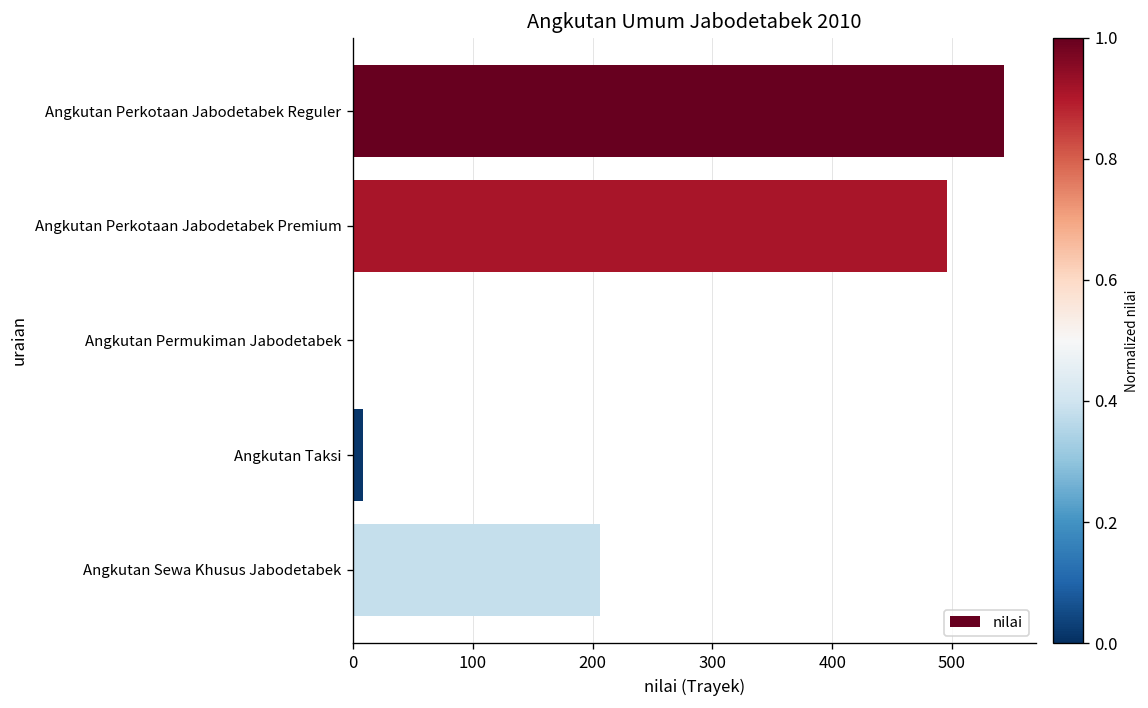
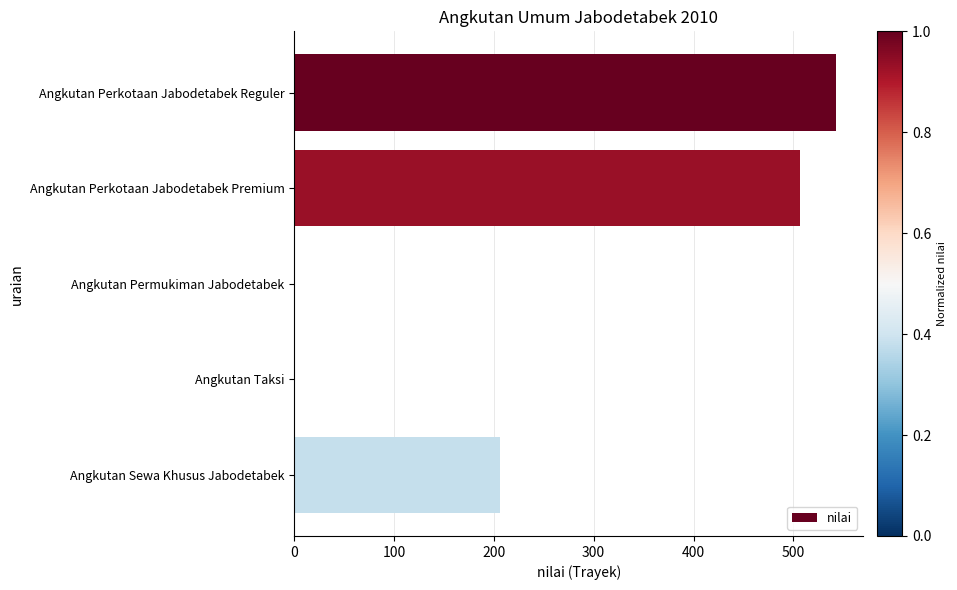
Angkutan Perkotaan Jabodetabek Premium: 500 -> 510
Angkutan Taksi: 10 -> 0
